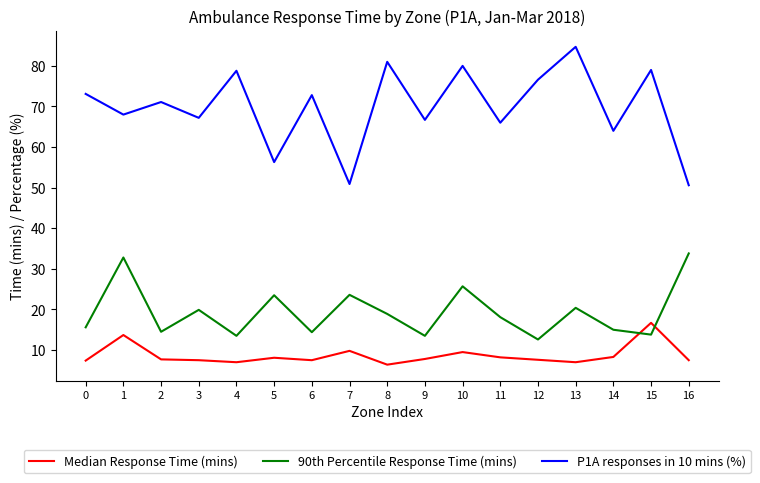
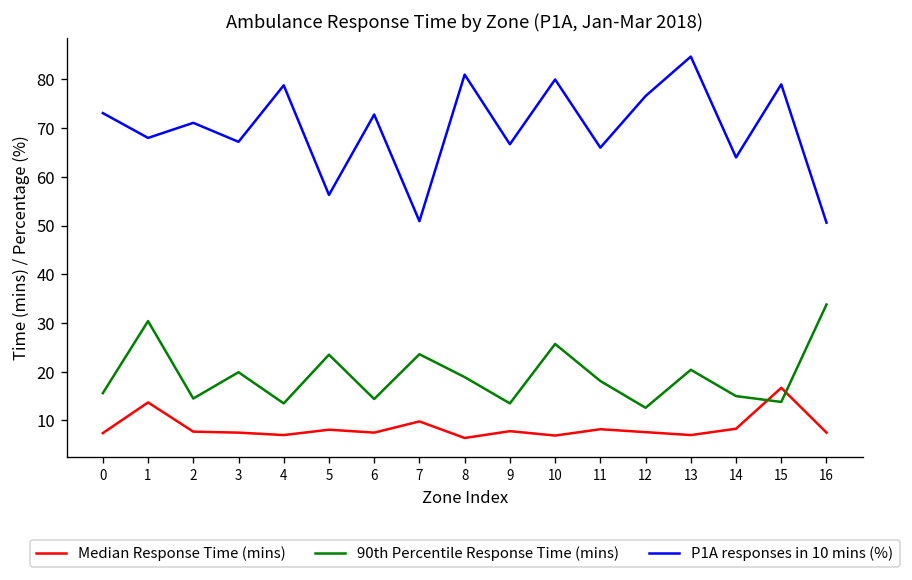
90th Percentile Response Time (mins), 1: 33 -> 30
Median Response Time (mins), 10: 10 -> 7
